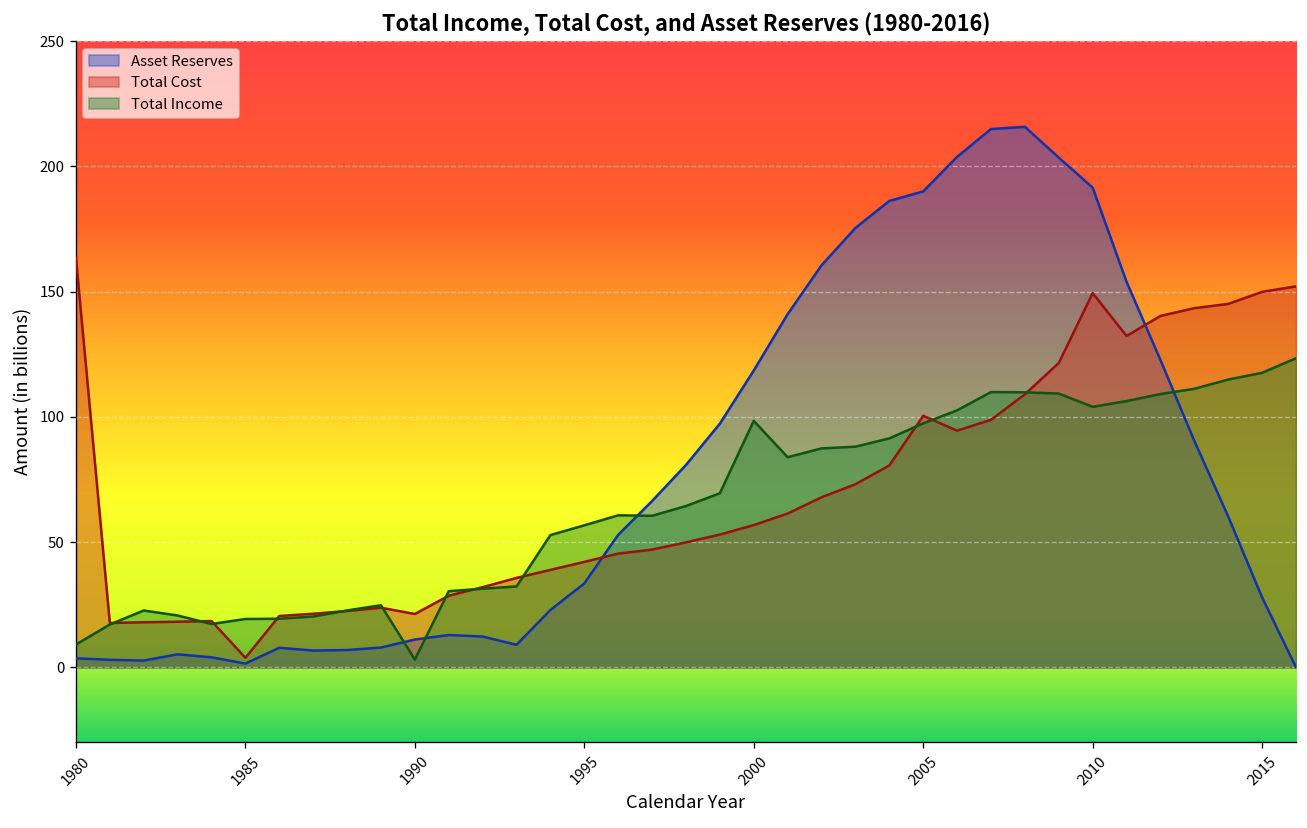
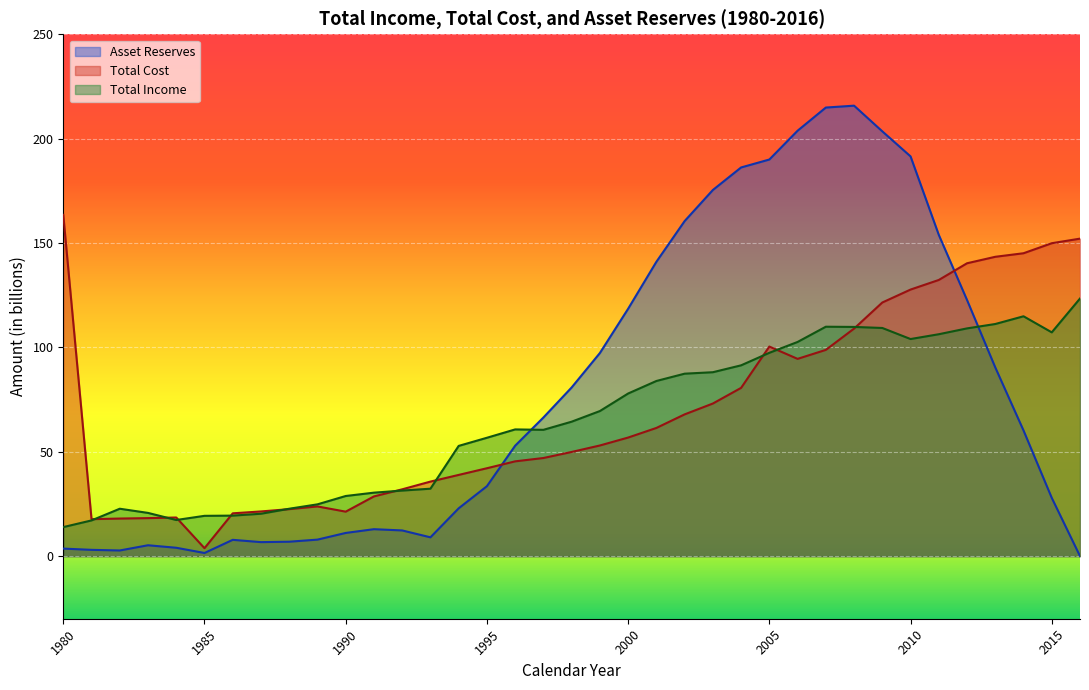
Total Income, 1980: 9 -> 14
Total Income, 1990: 3 -> 29
Total Income, 2000: 98 -> 78
Total Cost, 2010: 149 -> 128
Total Income, 2015: 118 -> 107
